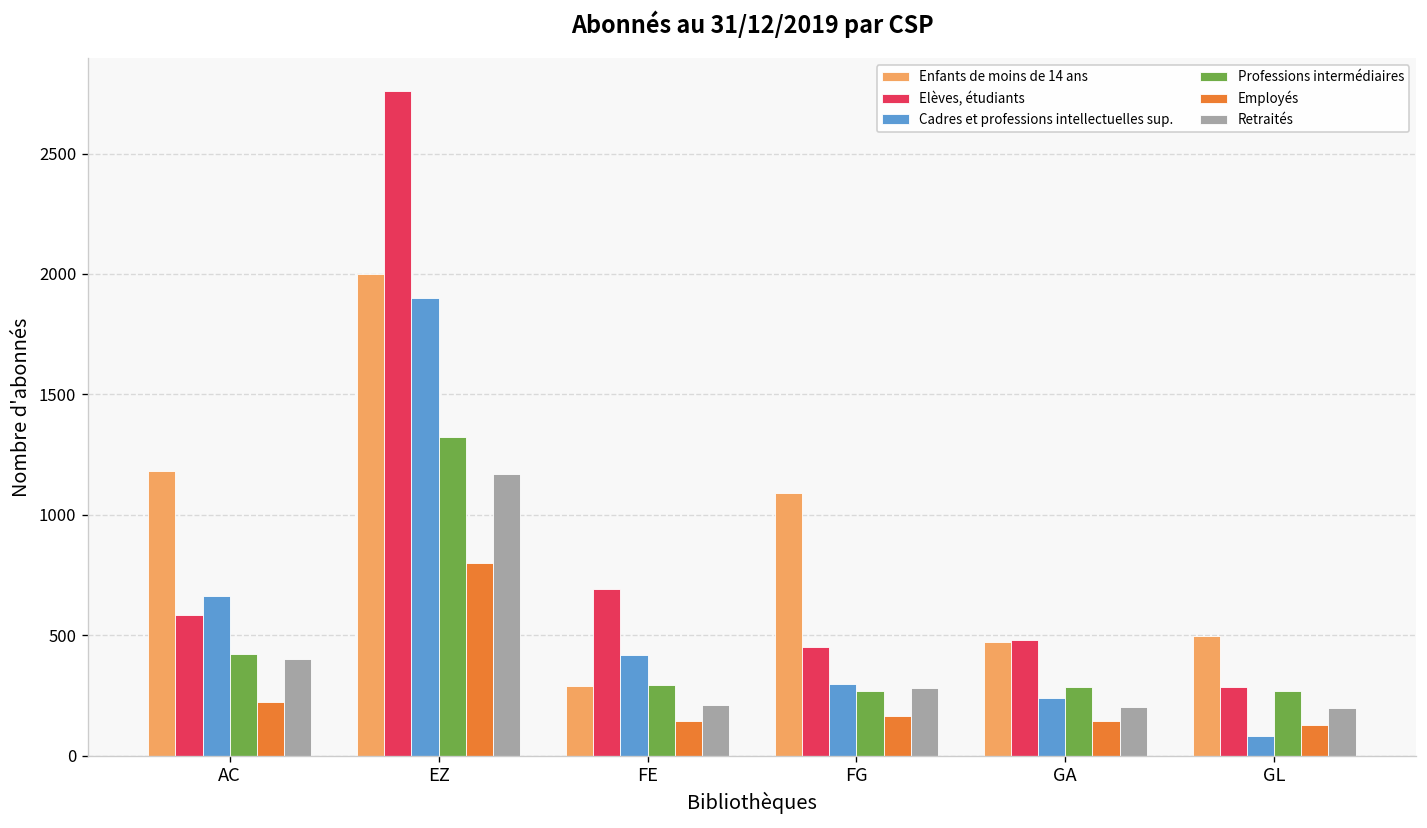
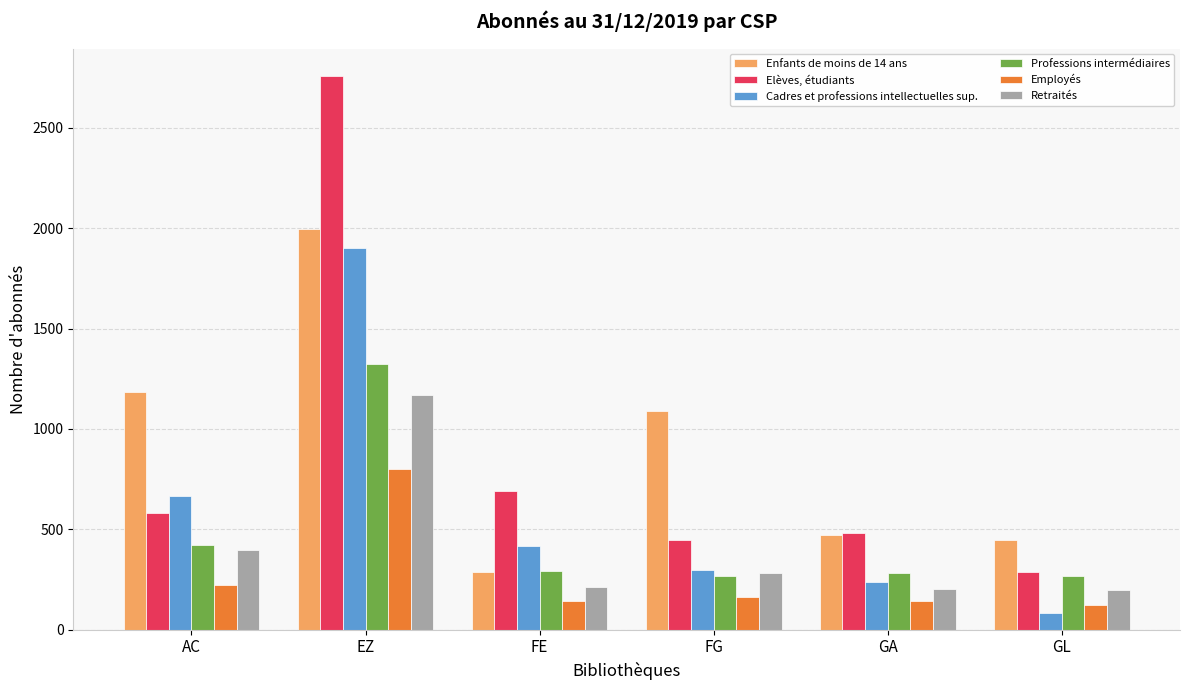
Enfants de moins de 14 ans, GL: 500 -> 450
